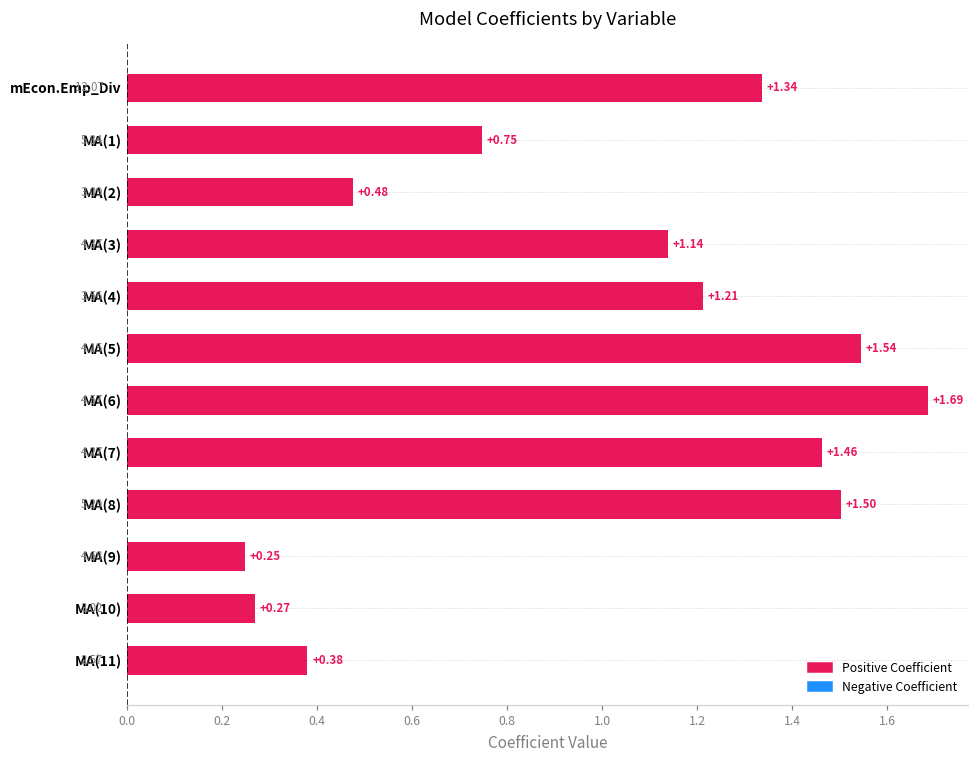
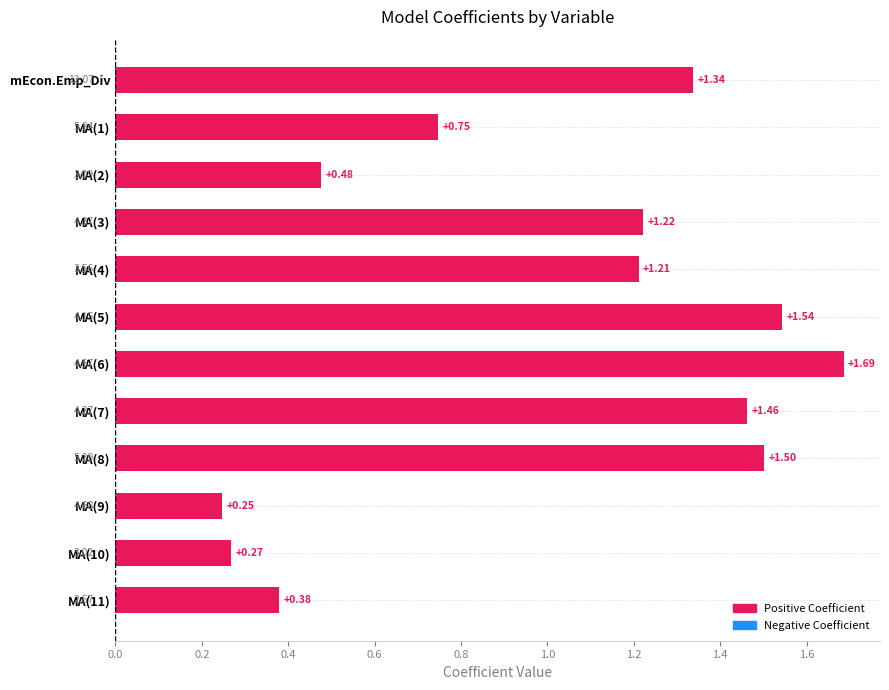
MA(3): +1.14 -> +1.22
